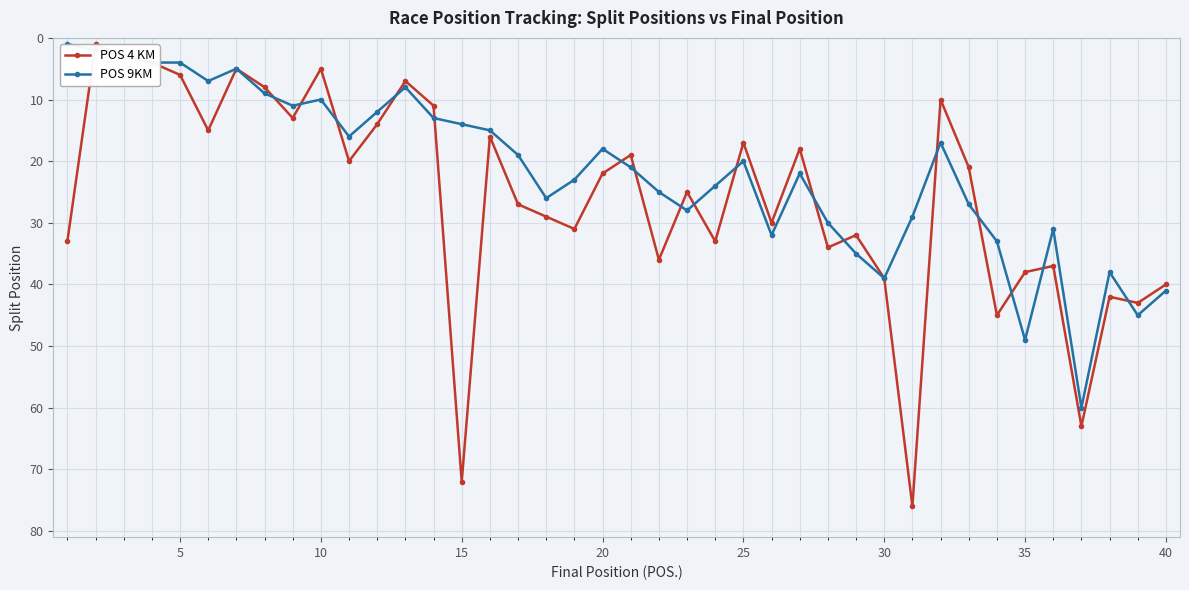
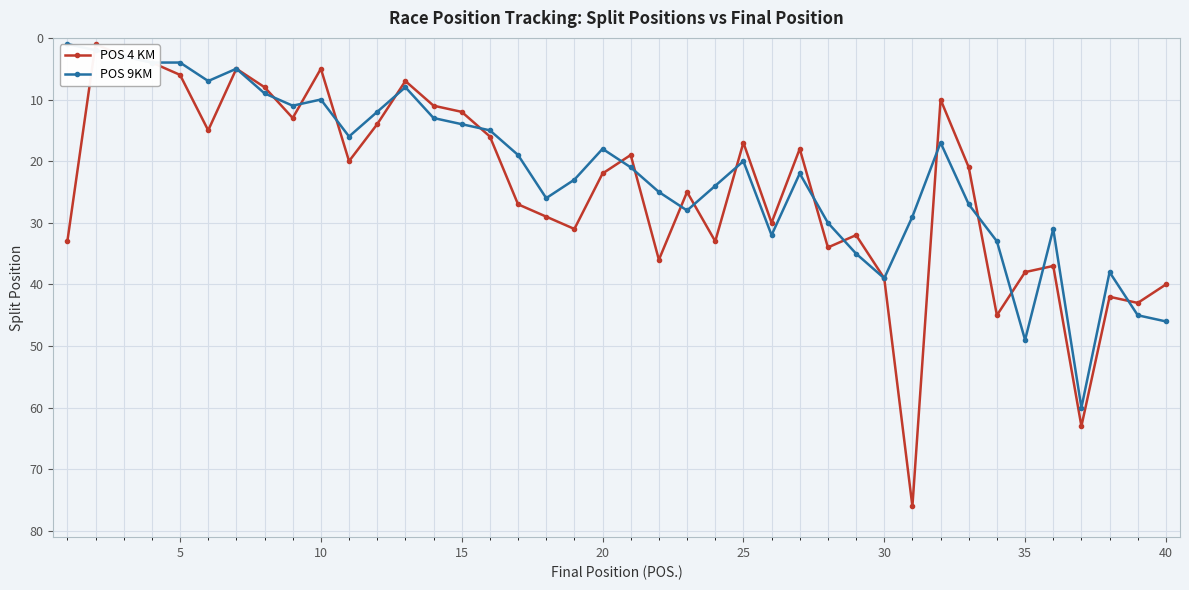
POS 4 KM, 15: 72 -> 12
POS 9KM, 40: 41 -> 46
